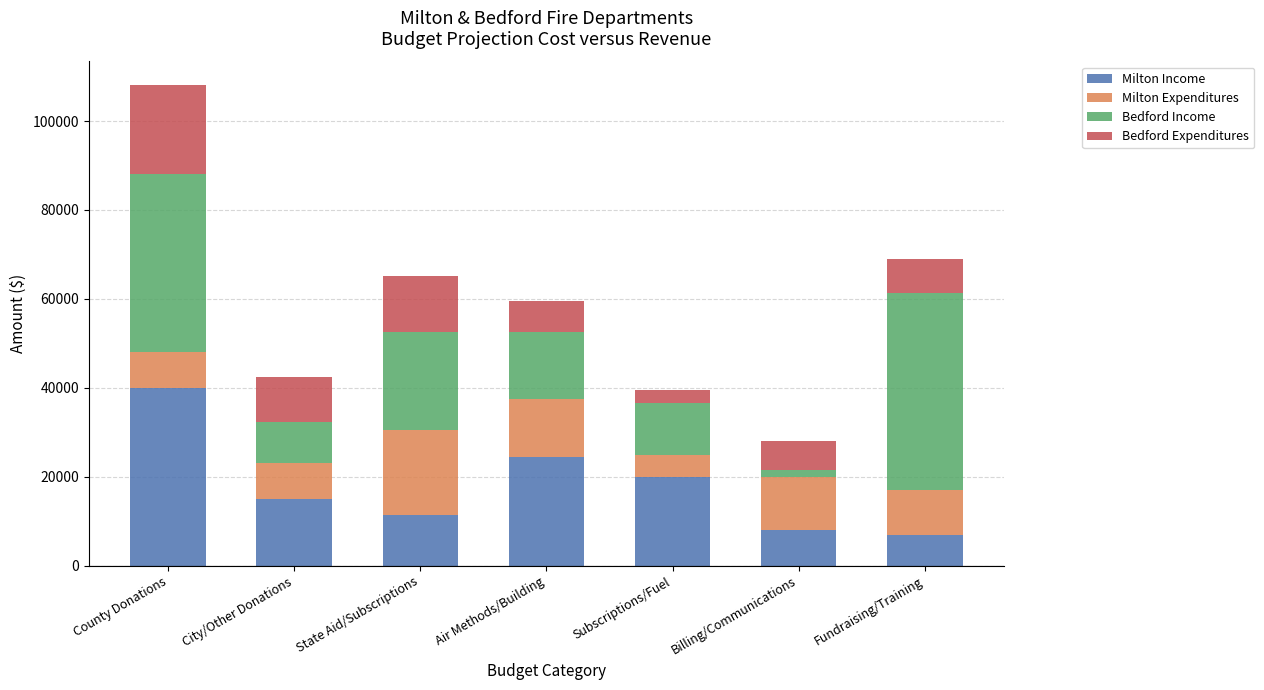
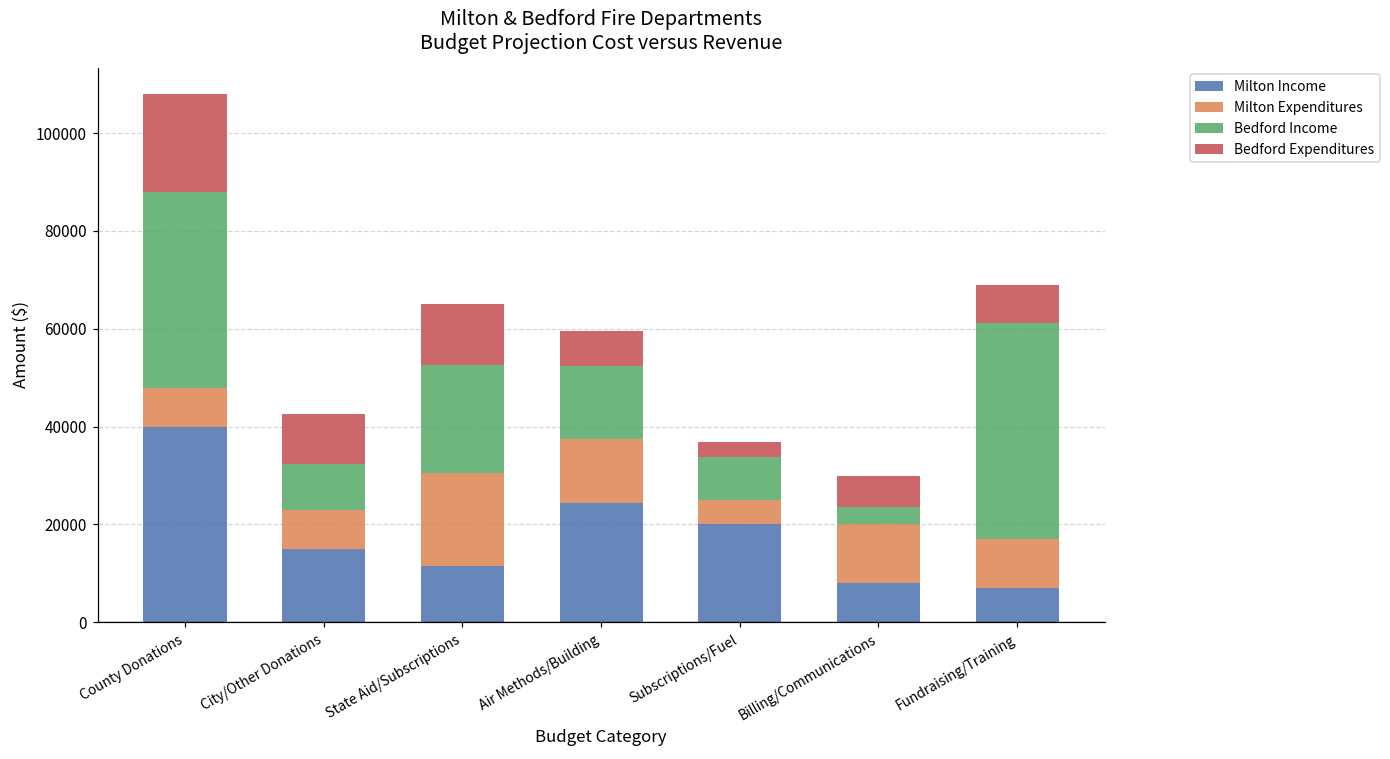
Bedford Income, Subscriptions/Fuel: 12000 -> 9000
Bedford Income, Billing/Communications: 2000 -> 4000
